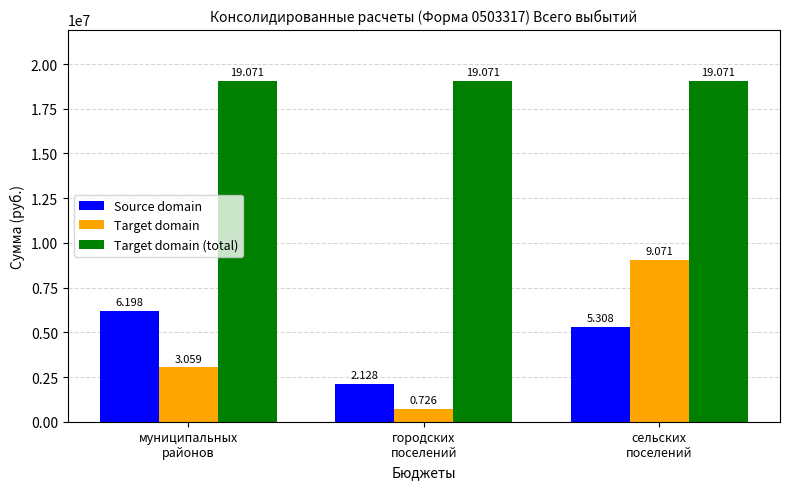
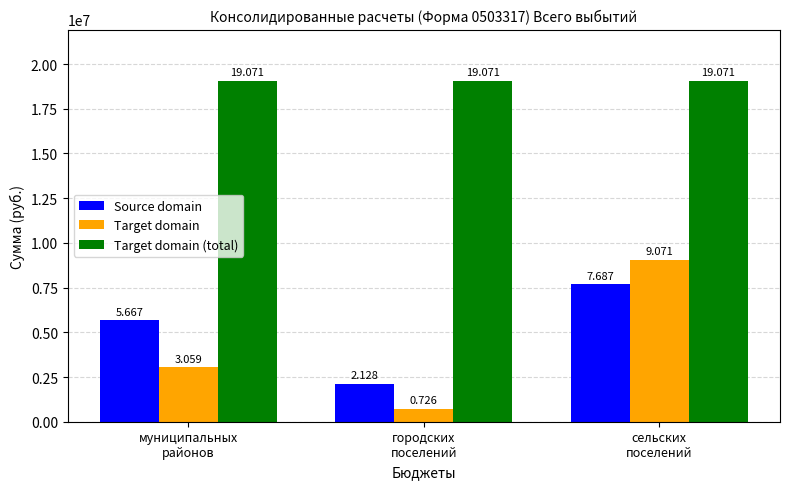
Source domain, муниципальных районов: 6.198 -> 5.667
Source domain, сельских поселений: 5.308 -> 7.687
